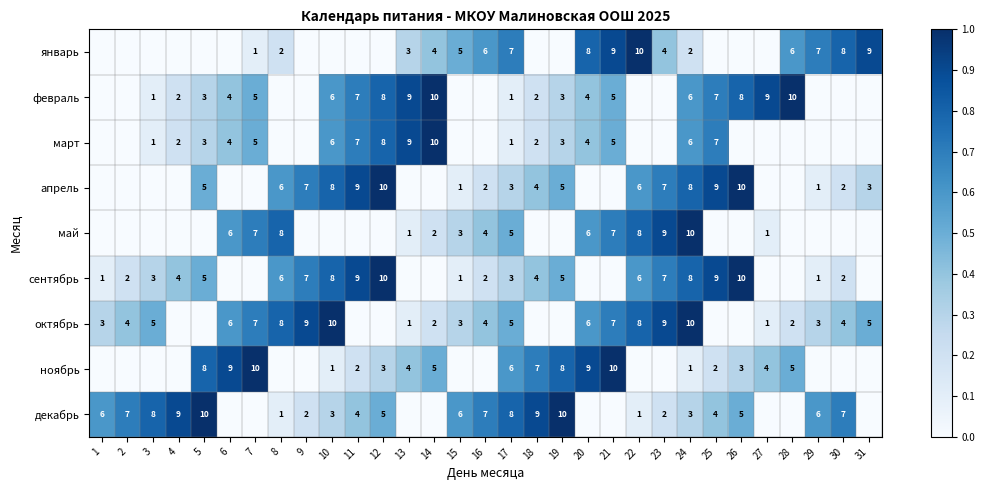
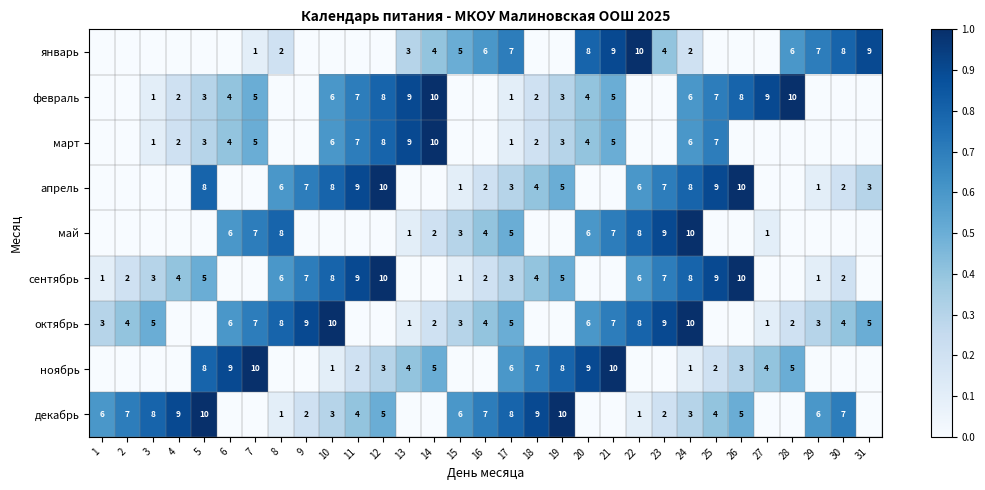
апрель, 5: 5 -> 8
